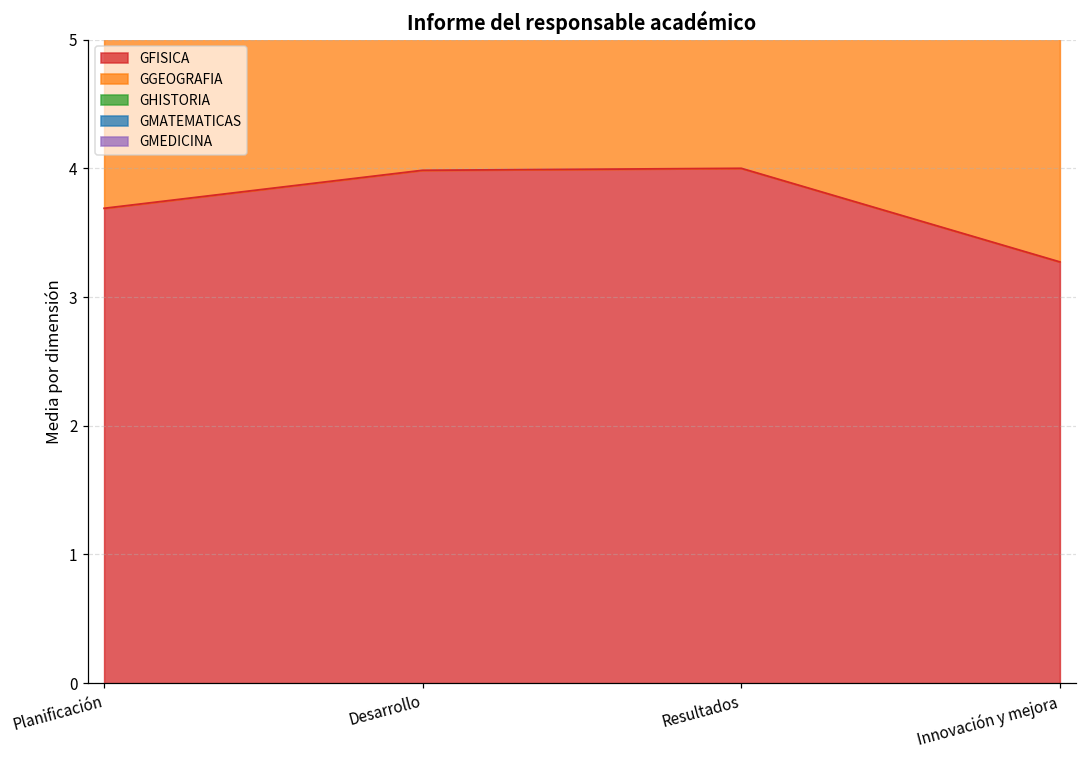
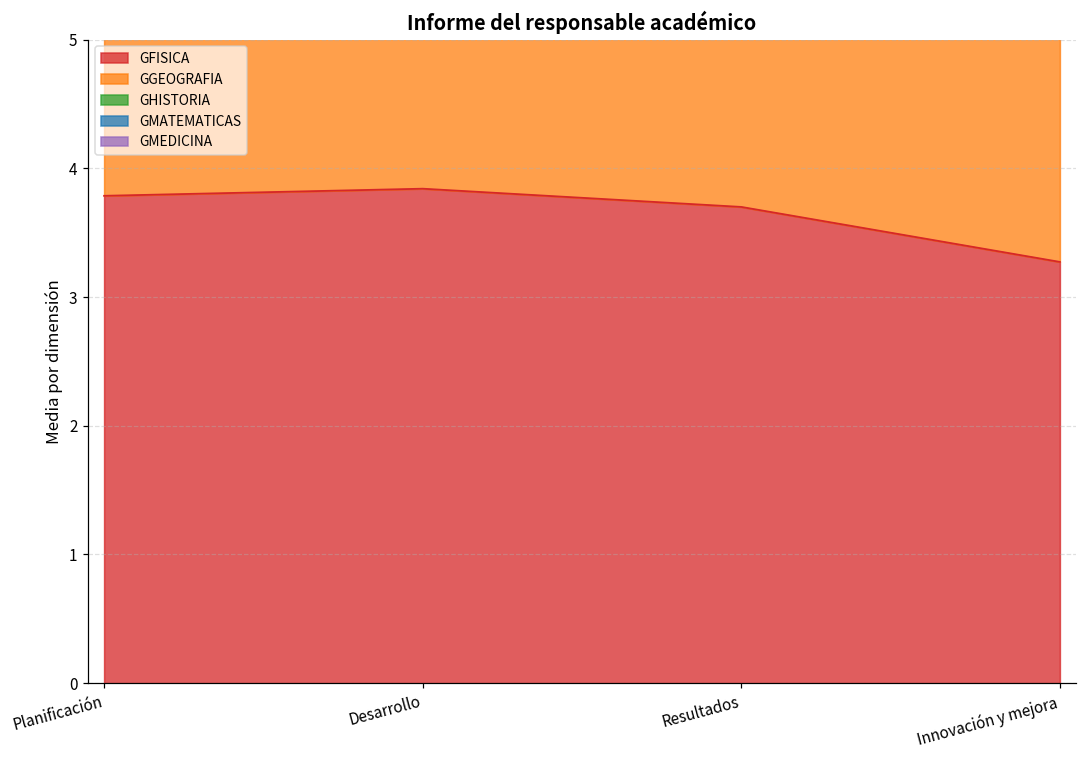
GFISICA, Planificación: 3.69 -> 3.79
GFISICA, Desarrollo: 3.98 -> 3.84
GFISICA, Resultados: 4.0 -> 3.7
